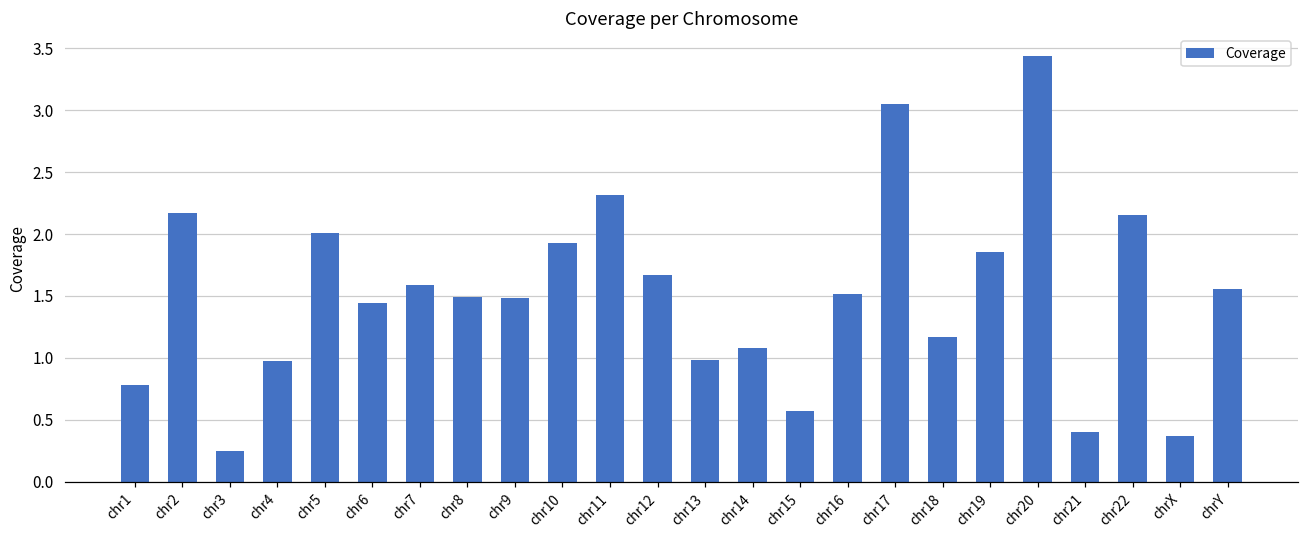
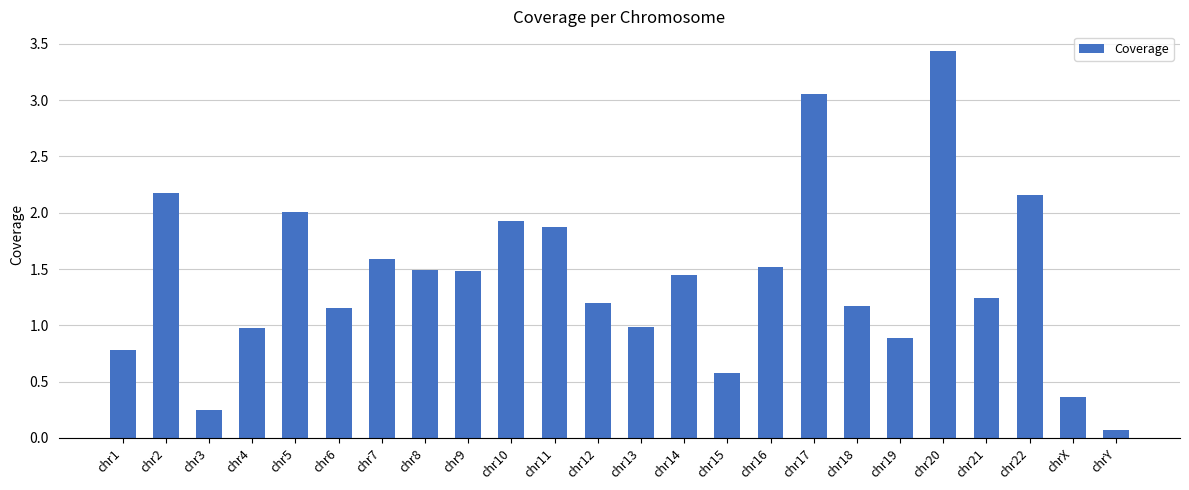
chr6: 1.45 -> 1.15
chr11: 2.31 -> 1.88
chr12: 1.67 -> 1.20
chr14: 1.08 -> 1.45
chr19: 1.85 -> 0.89
chr21: 0.40 -> 1.24
chrY: 1.56 -> 0.07
